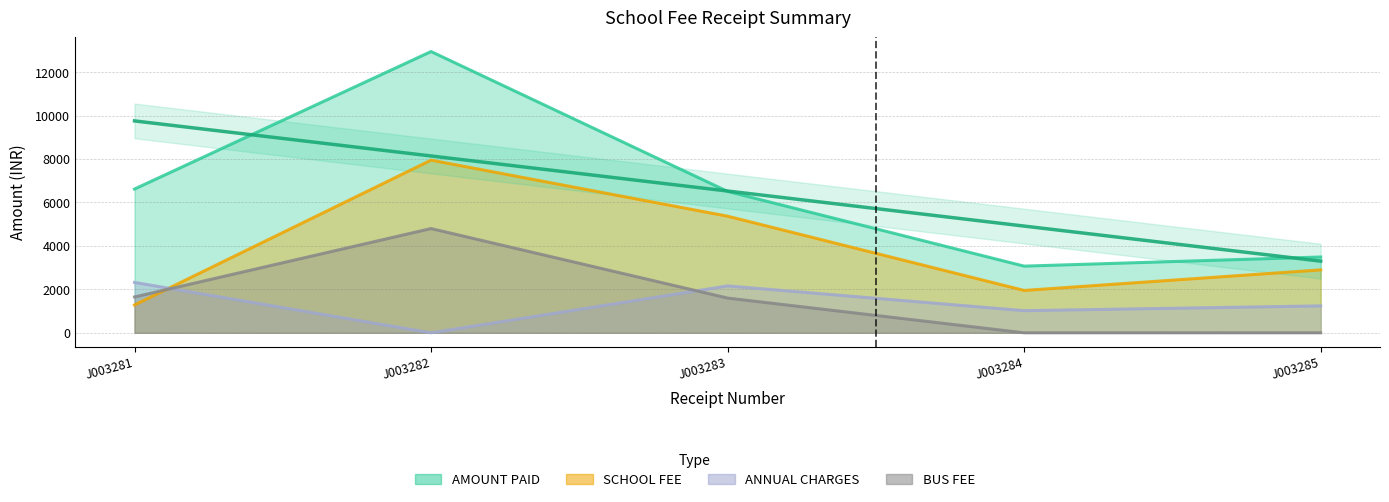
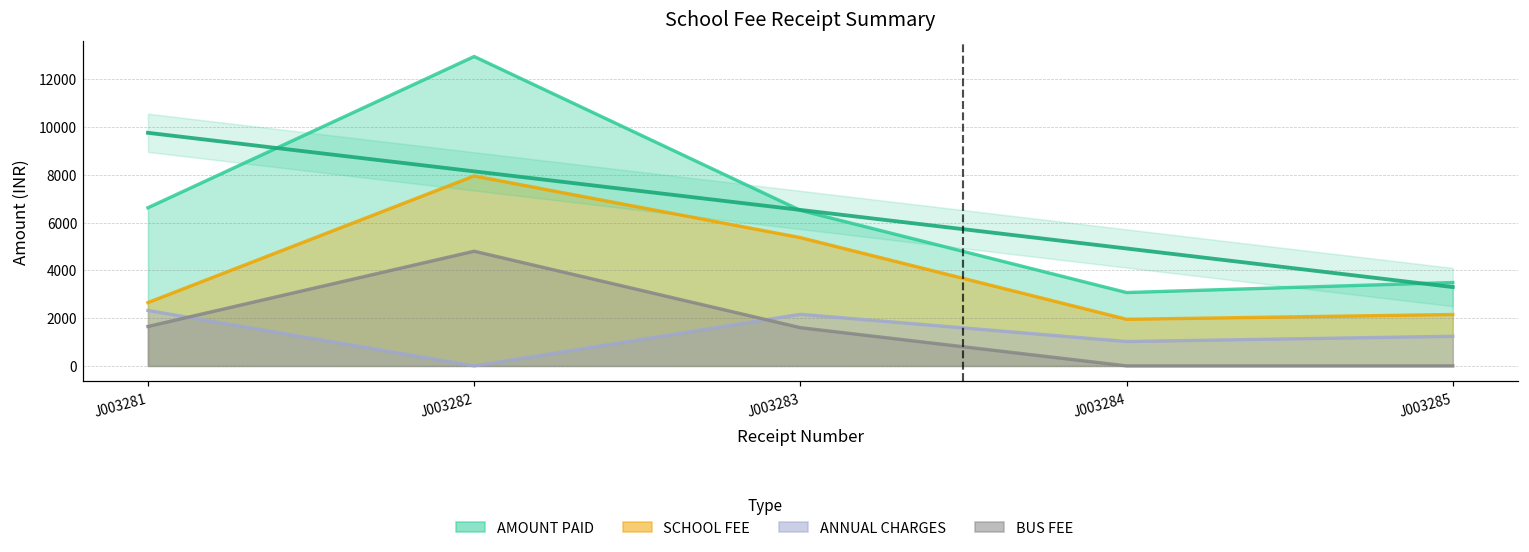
SCHOOL FEE, J003281: 1300 -> 2700
SCHOOL FEE, J003285: 2900 -> 2200
